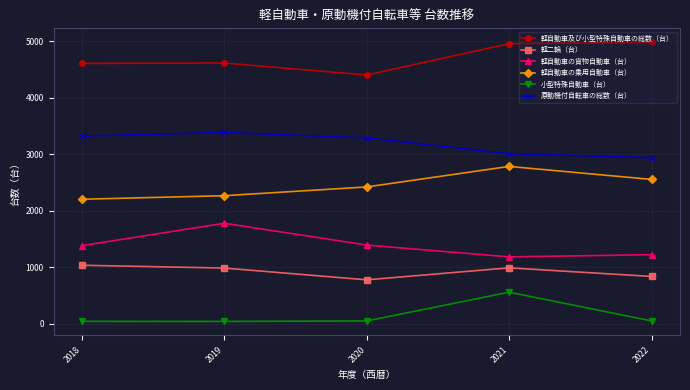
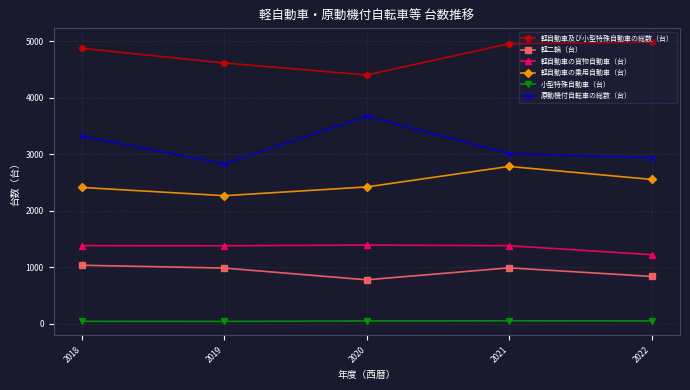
軽自動車及び小型特殊自動車の総数（台）, 2018: 4600 -> 4900
軽自動車の乗用自動車（台）, 2018: 2200 -> 2400
軽自動車の貨物自動車（台）, 2019: 1800 -> 1400
原動機付自転車の総数（台）, 2019: 3400 -> 2800
原動機付自転車の総数（台）, 2020: 3300 -> 3700
軽自動車の貨物自動車（台）, 2021: 1200 -> 1400
小型特殊自動車（台）, 2021: 600 -> 100
